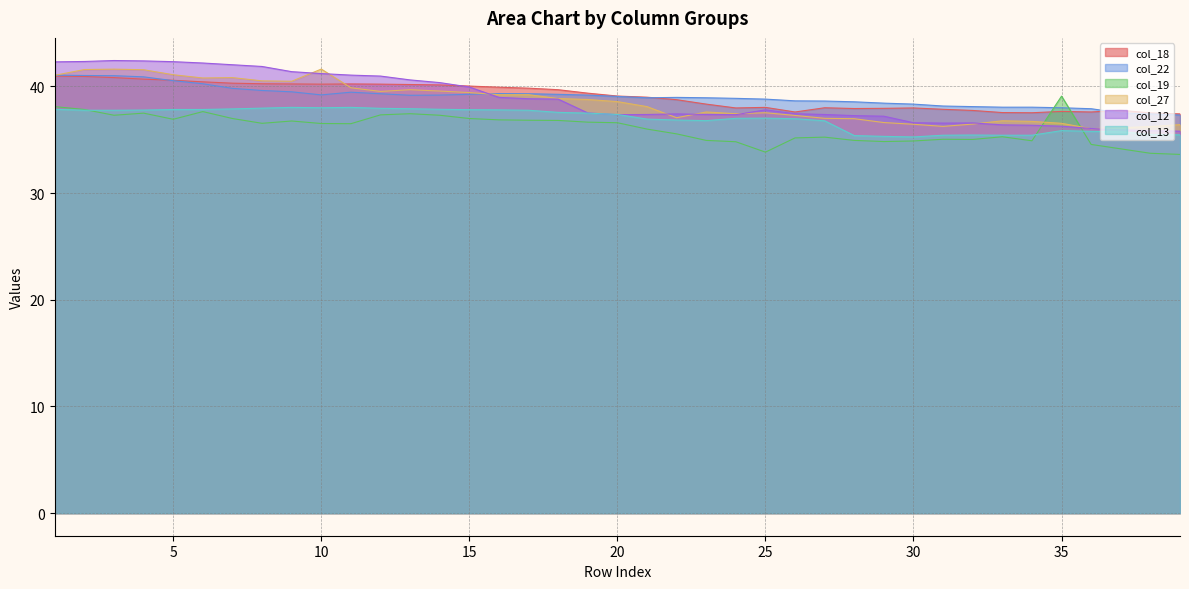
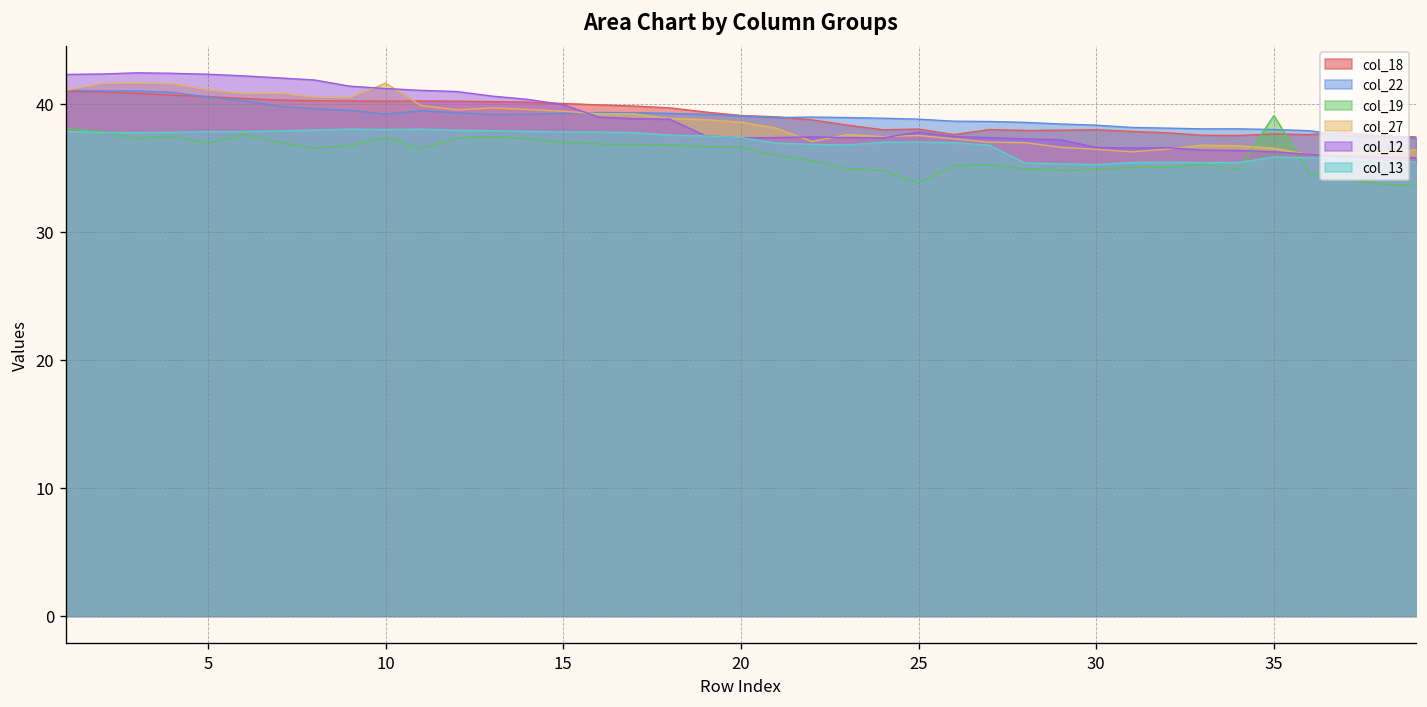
col_19, 10: 36.5 -> 37.4
